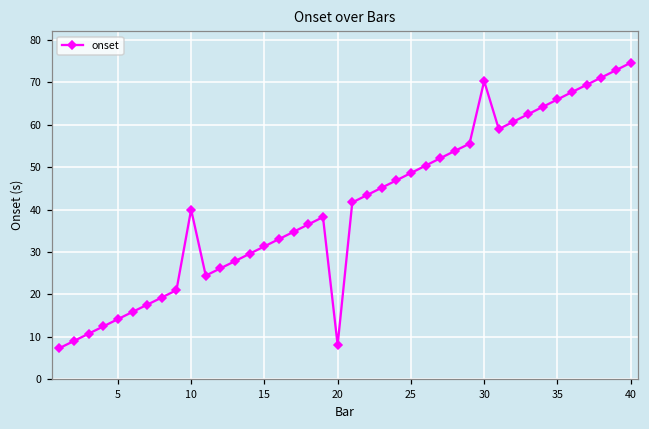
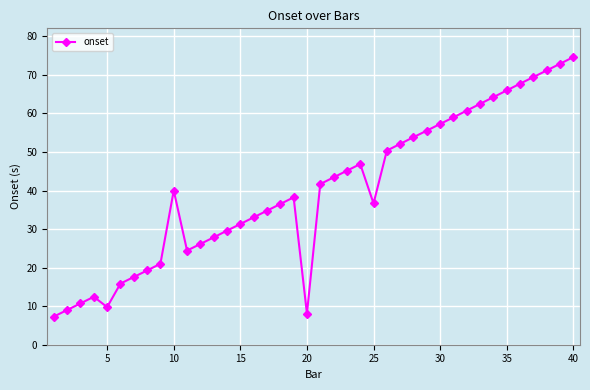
5: 14 -> 10
25: 49 -> 37
30: 70 -> 57
